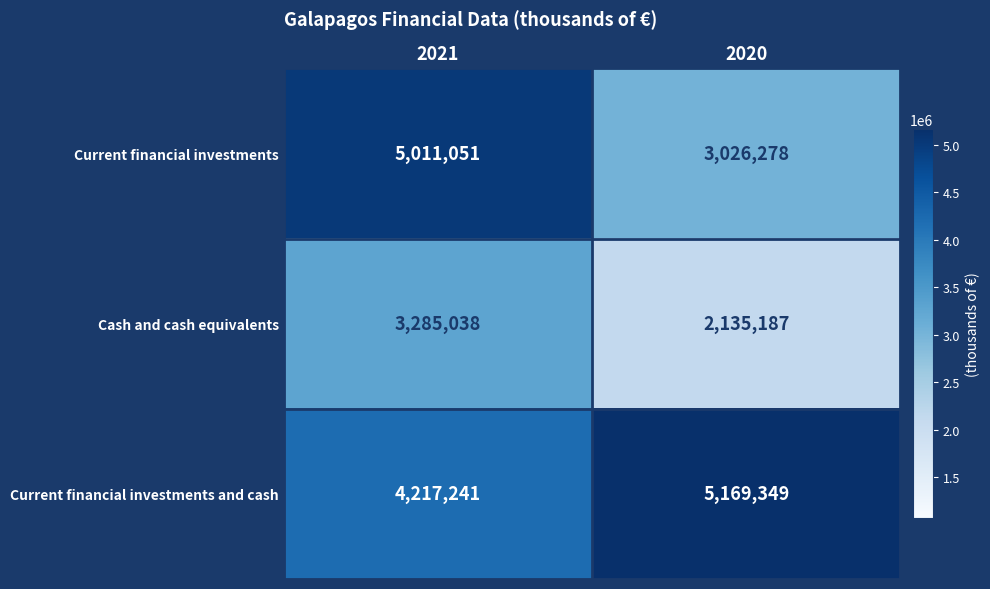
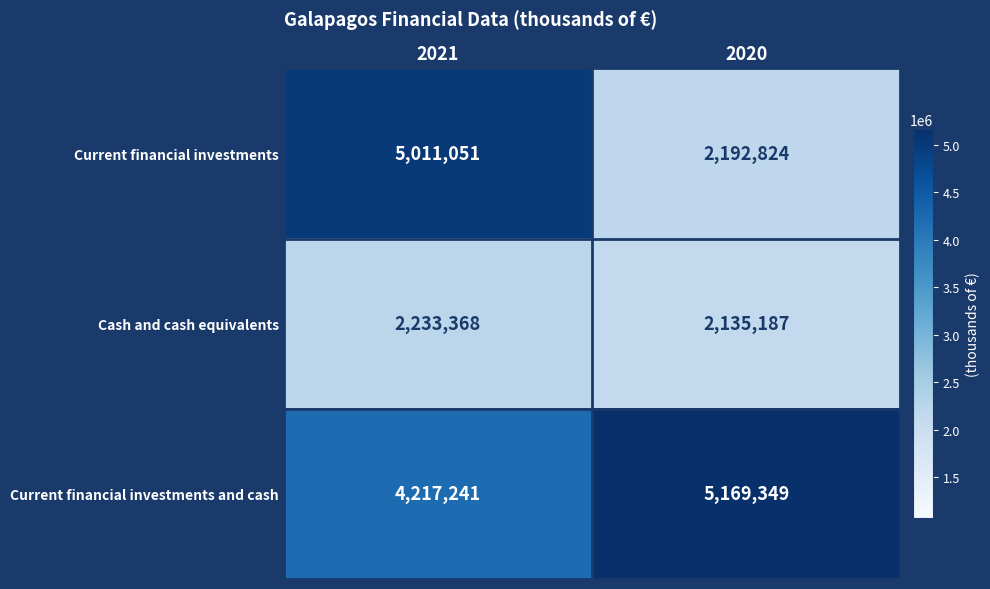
Current financial investments, 2020: 3,026,278 -> 2,192,824
Cash and cash equivalents, 2021: 3,285,038 -> 2,233,368
